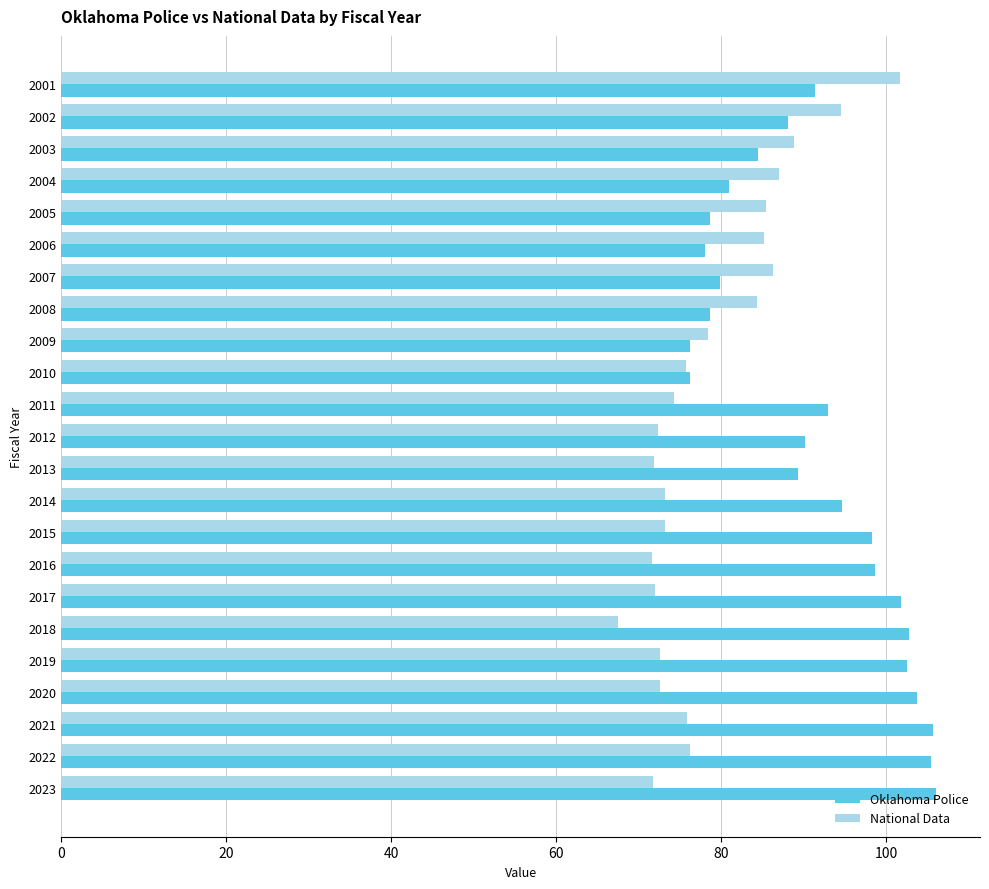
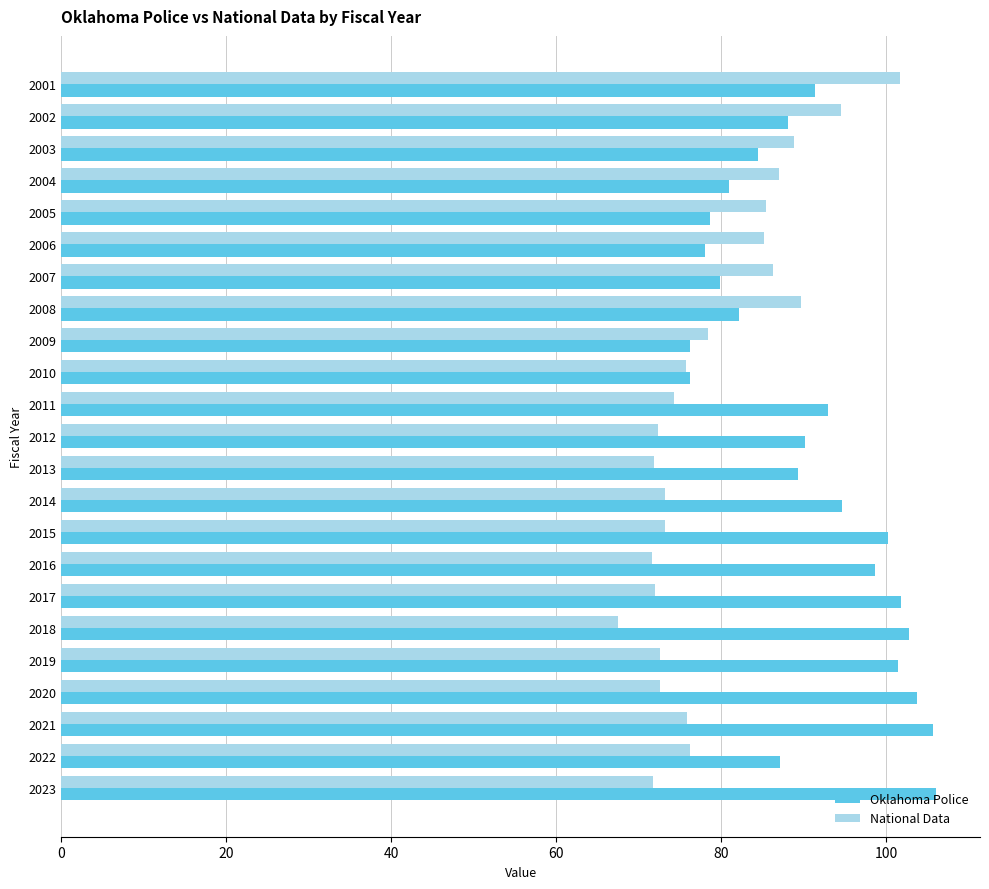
National Data, 2008: 84 -> 90
Oklahoma Police, 2008: 79 -> 82
Oklahoma Police, 2015: 98 -> 100
Oklahoma Police, 2019: 102 -> 101
Oklahoma Police, 2022: 105 -> 87
